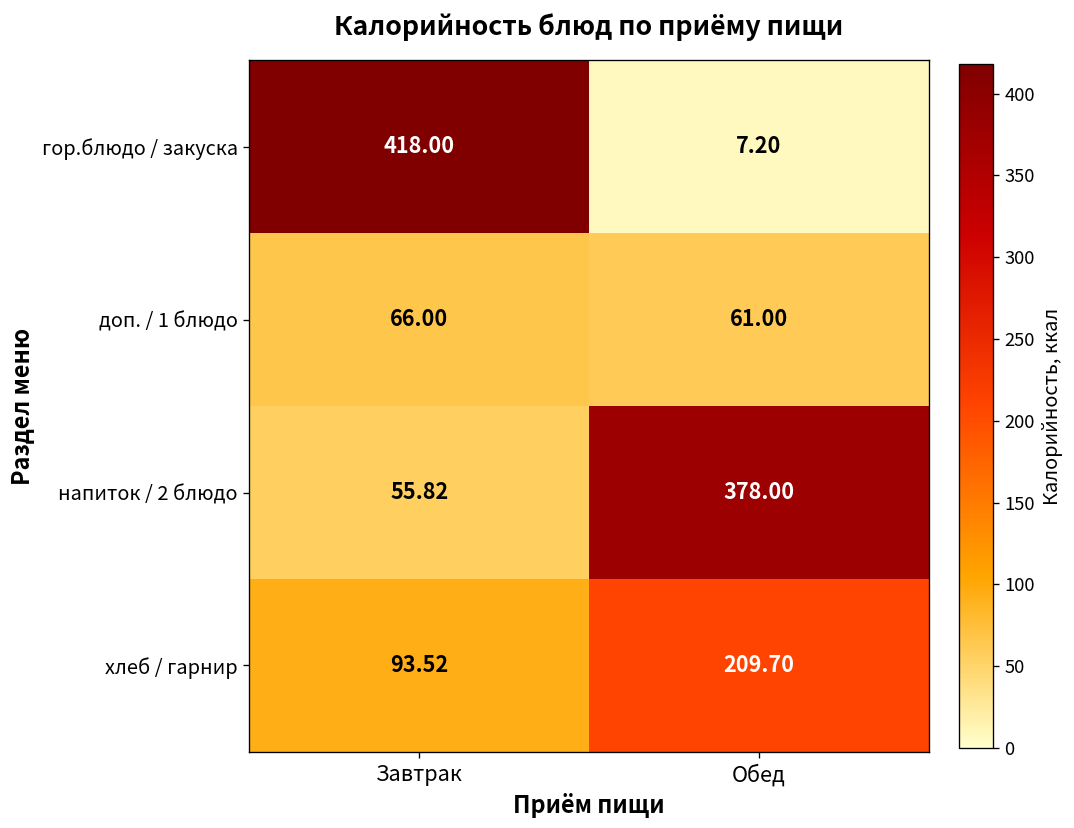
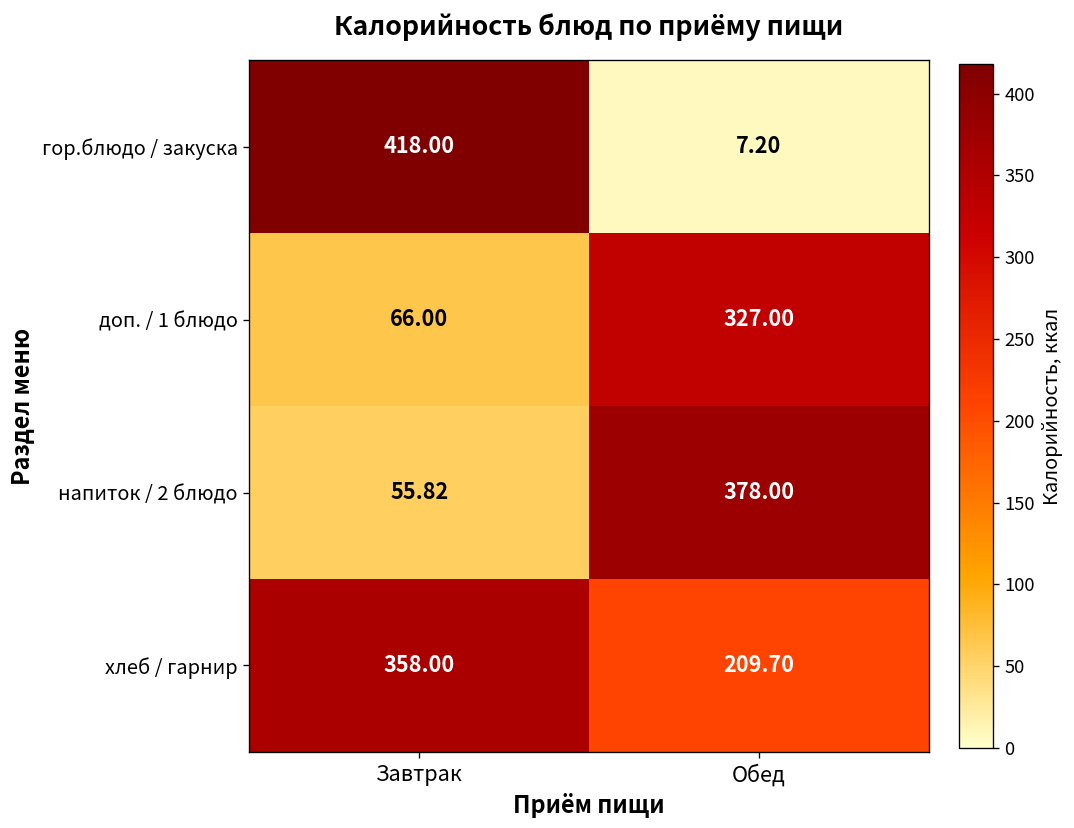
доп. / 1 блюдо, Обед: 61.00 -> 327.00
хлеб / гарнир, Завтрак: 93.52 -> 358.00
